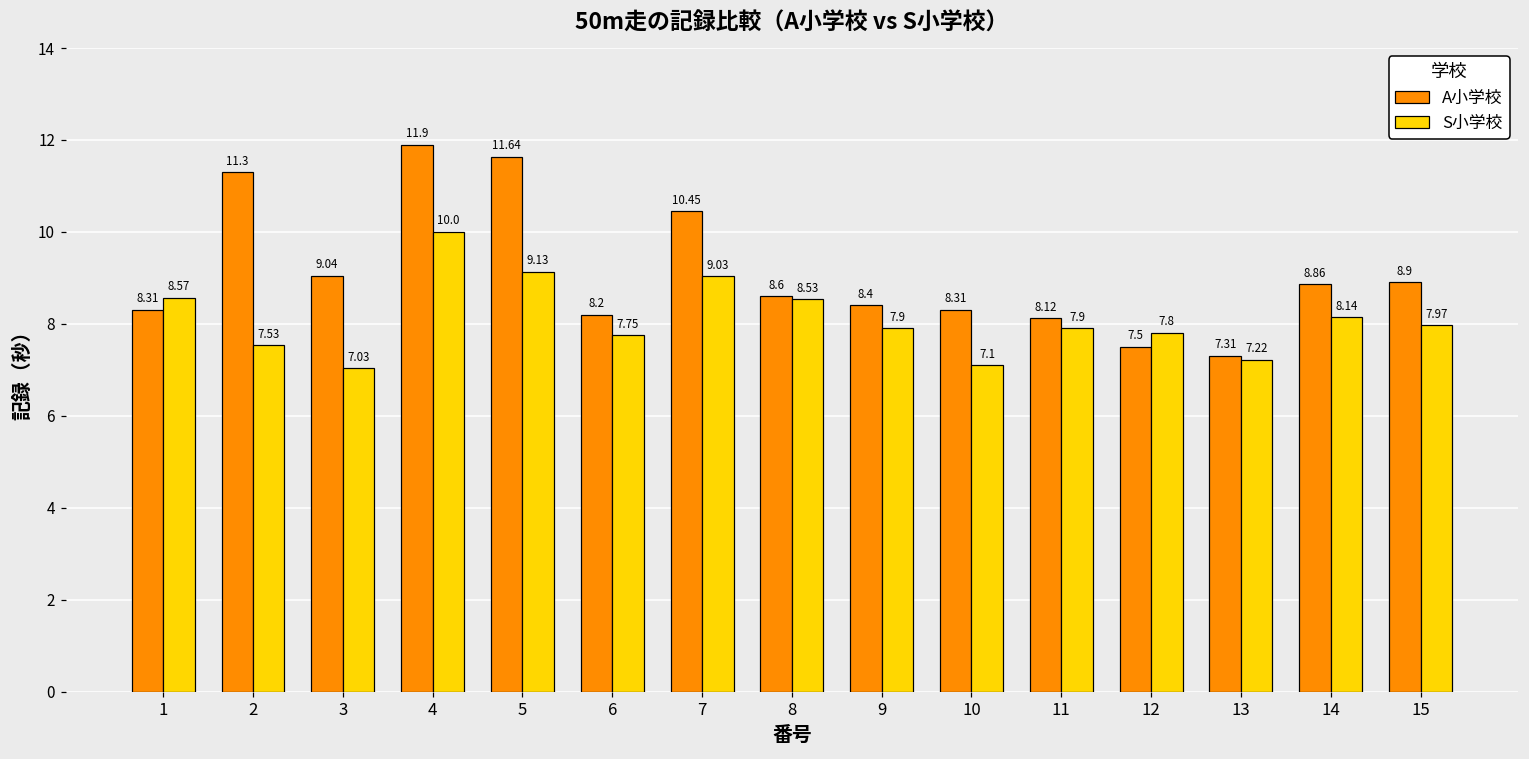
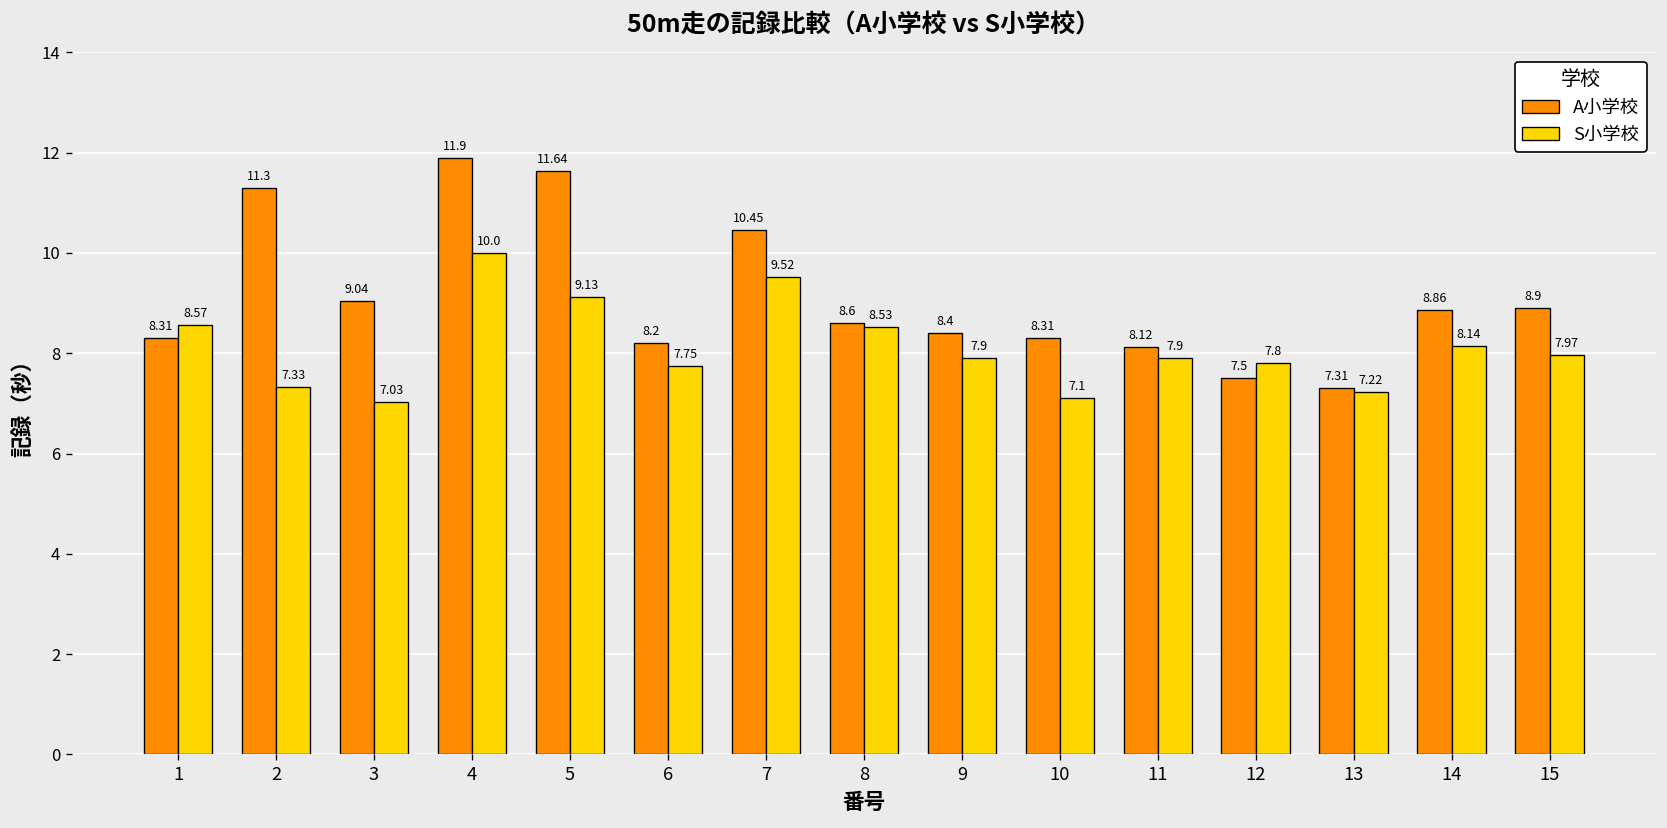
S小学校, 2: 7.53 -> 7.33
S小学校, 7: 9.03 -> 9.52
